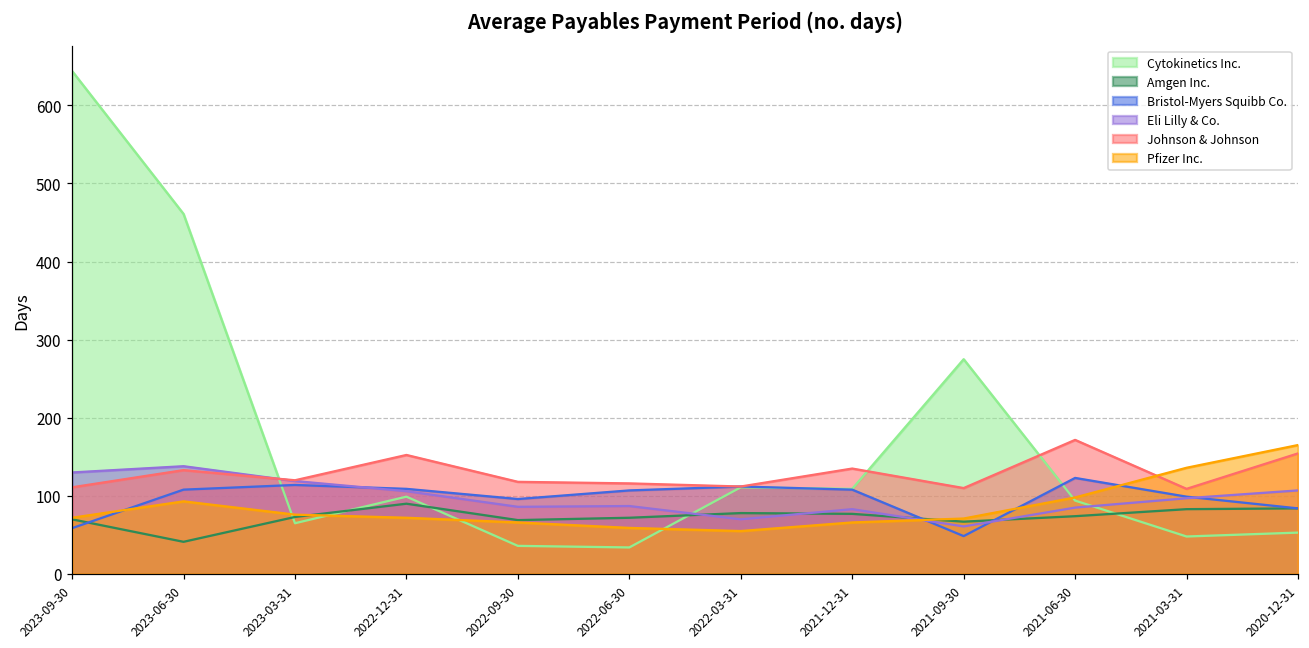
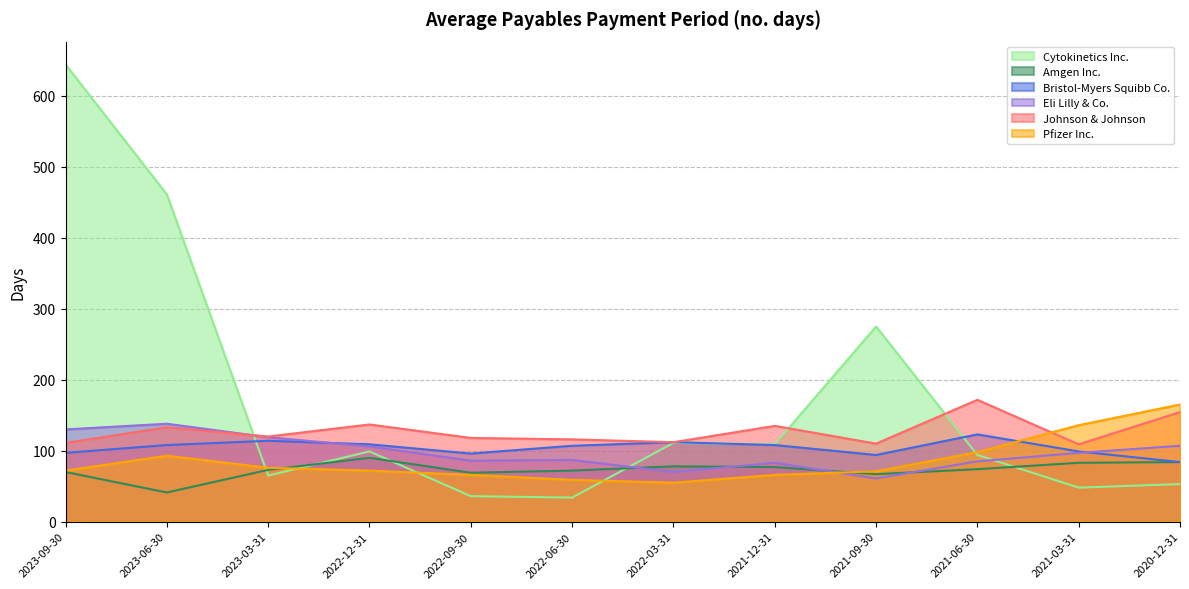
Bristol-Myers Squibb Co., 2023-09-30: 60 -> 100
Johnson & Johnson, 2022-12-31: 150 -> 140
Bristol-Myers Squibb Co., 2021-09-30: 50 -> 90
